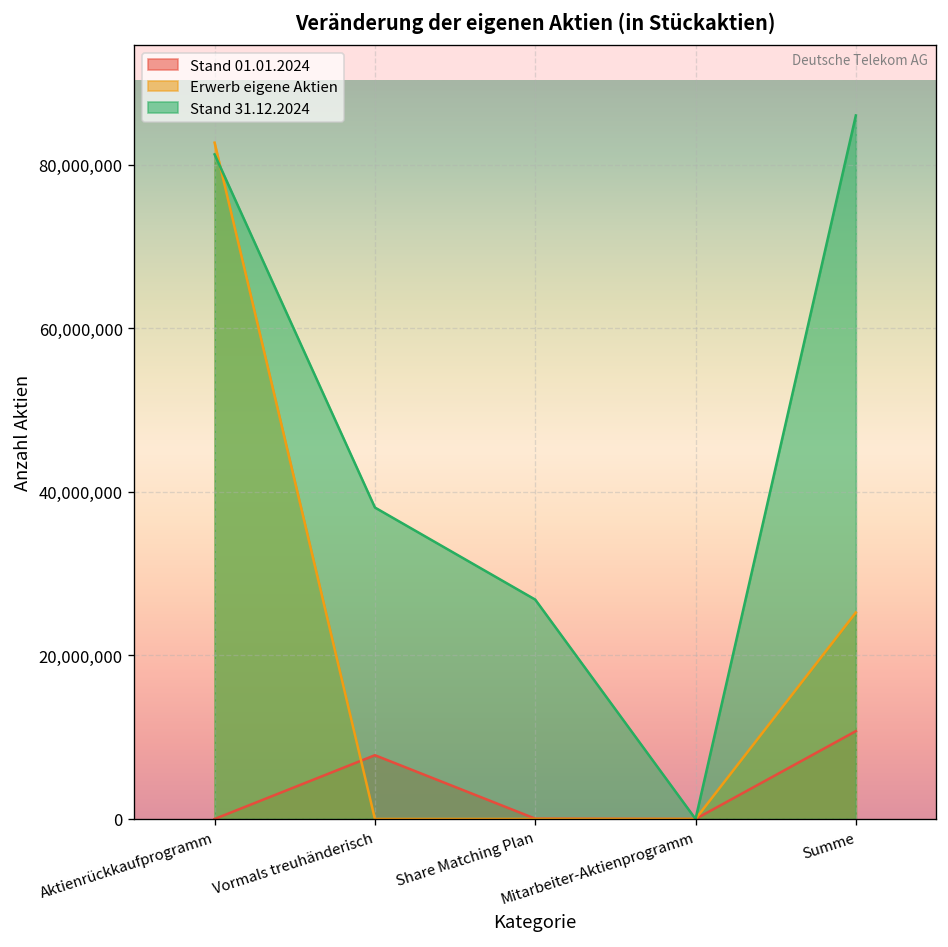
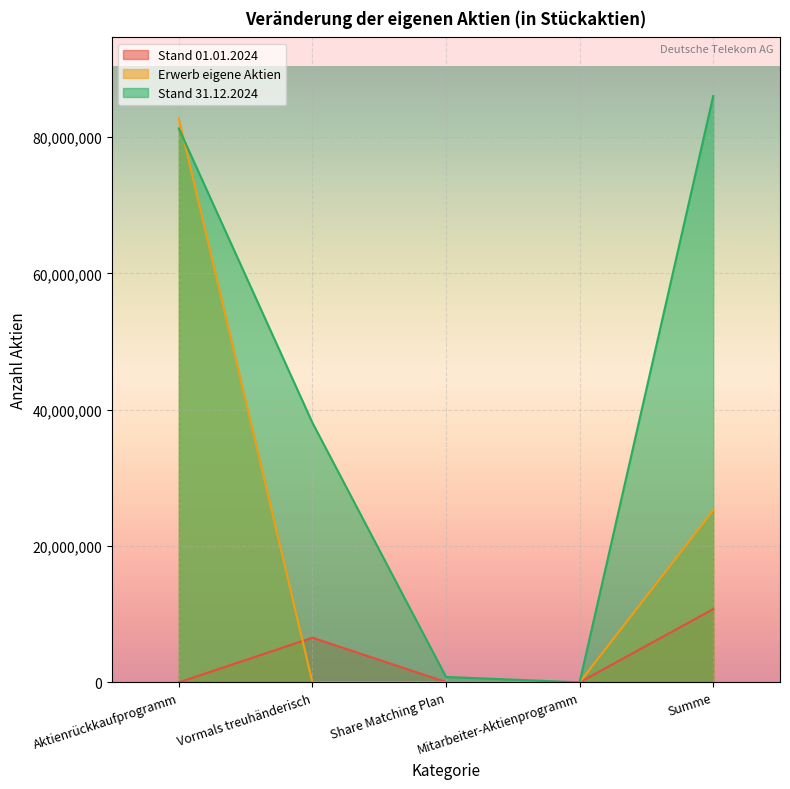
Stand 01.01.2024, Vormals treuhänderisch: 8,000,000 -> 7,000,000
Stand 31.12.2024, Share Matching Plan: 27,000,000 -> 1,000,000
